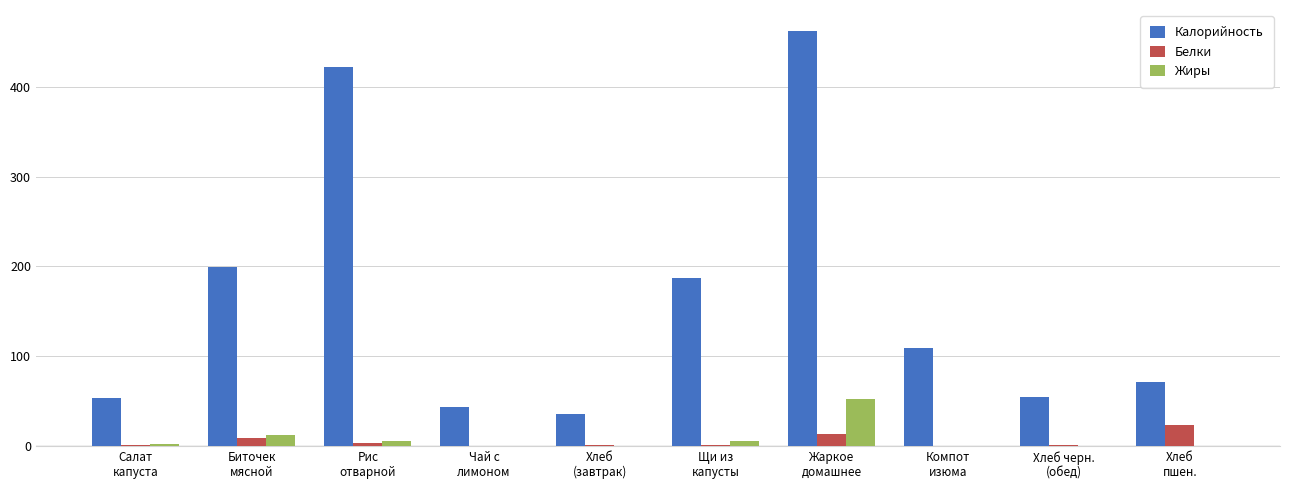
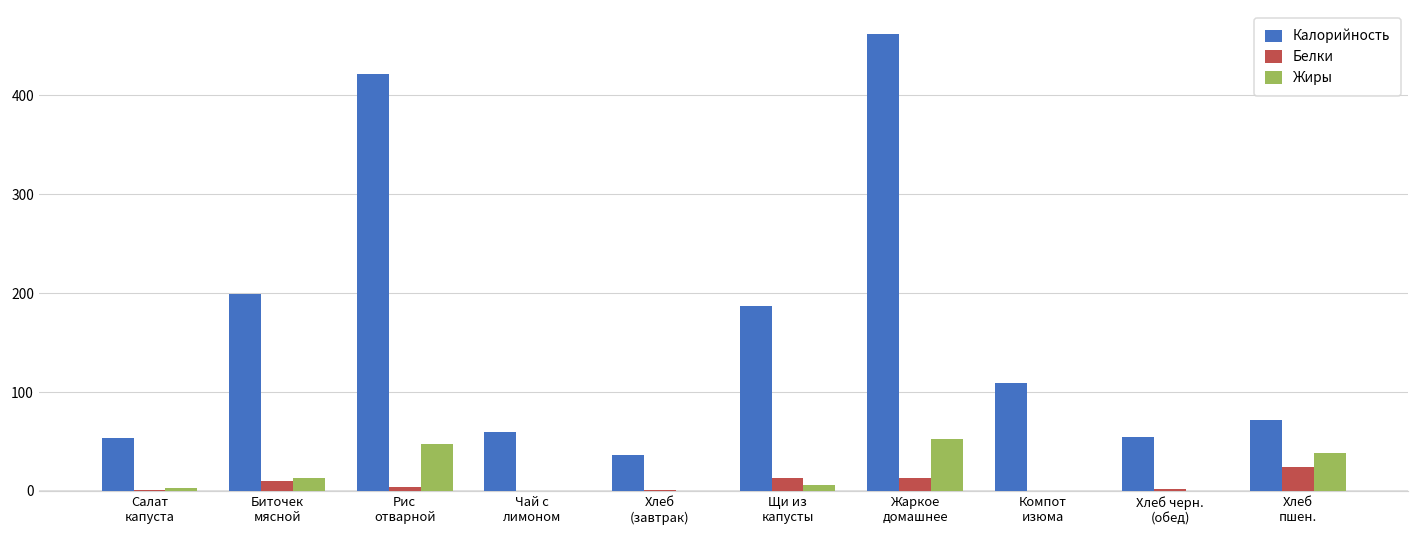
Жиры, Рис отварной: 10 -> 50
Калорийность, Чай с лимоном: 40 -> 60
Белки, Щи из капусты: 0 -> 10
Жиры, Хлеб пшен.: 0 -> 40
